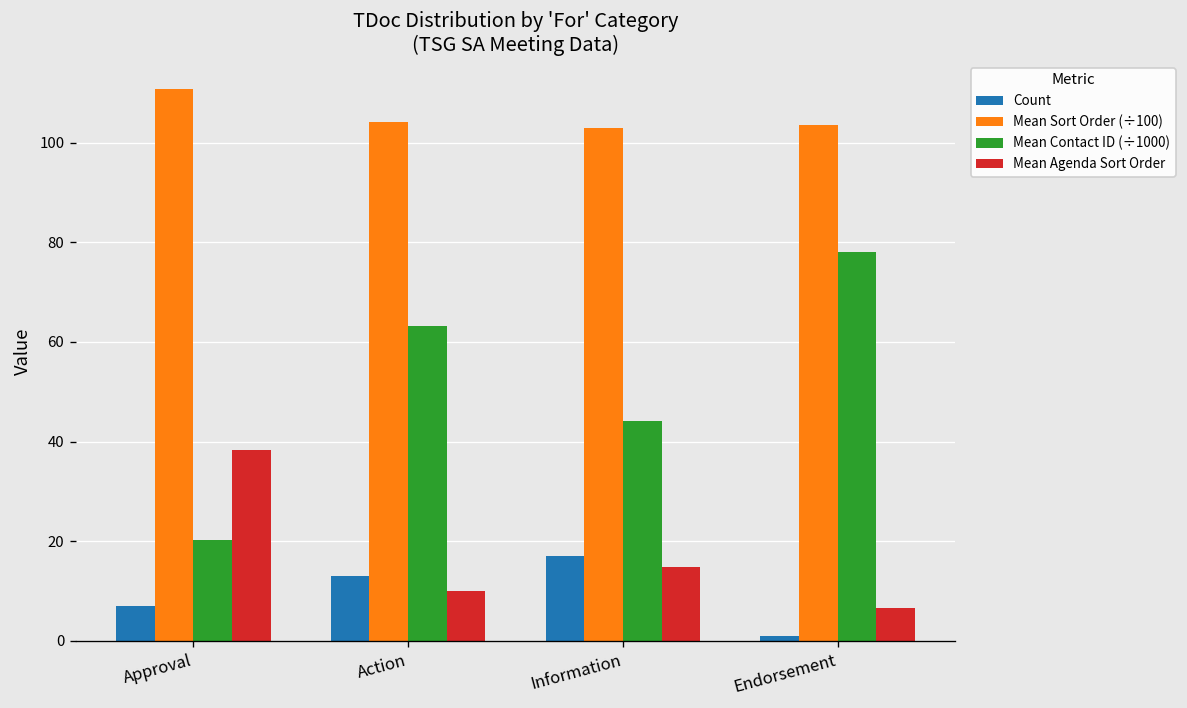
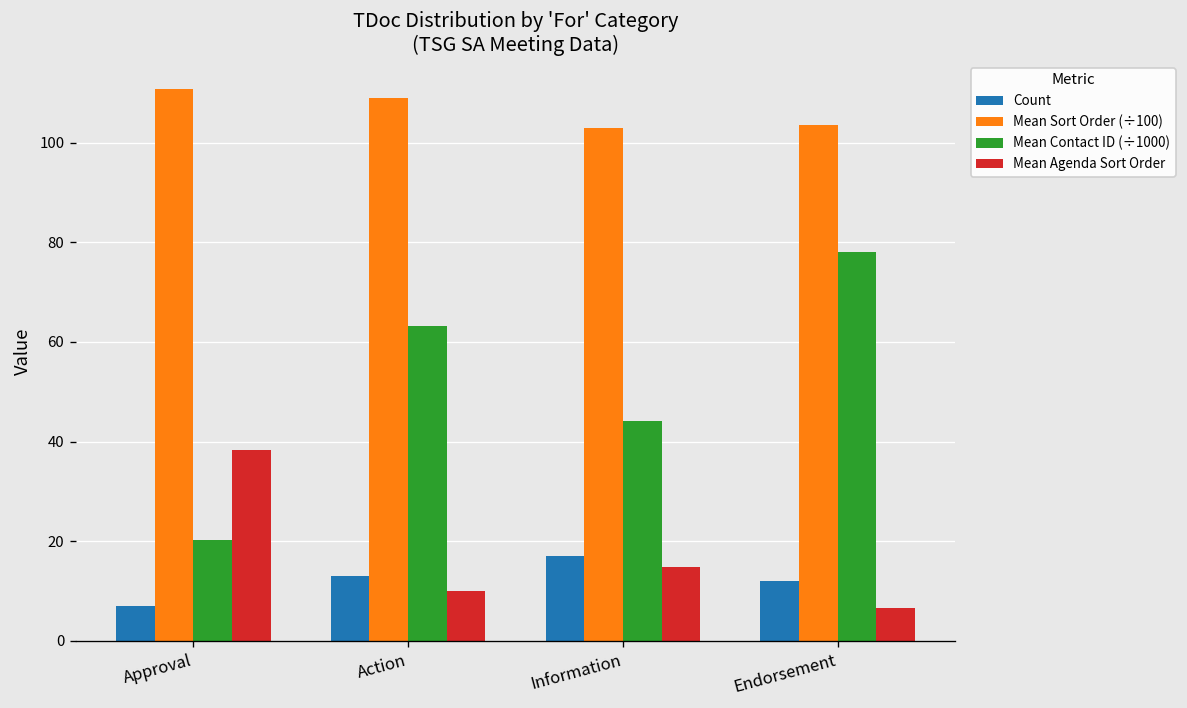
Mean Sort Order (÷100), Action: 104 -> 109
Count, Endorsement: 1 -> 12
